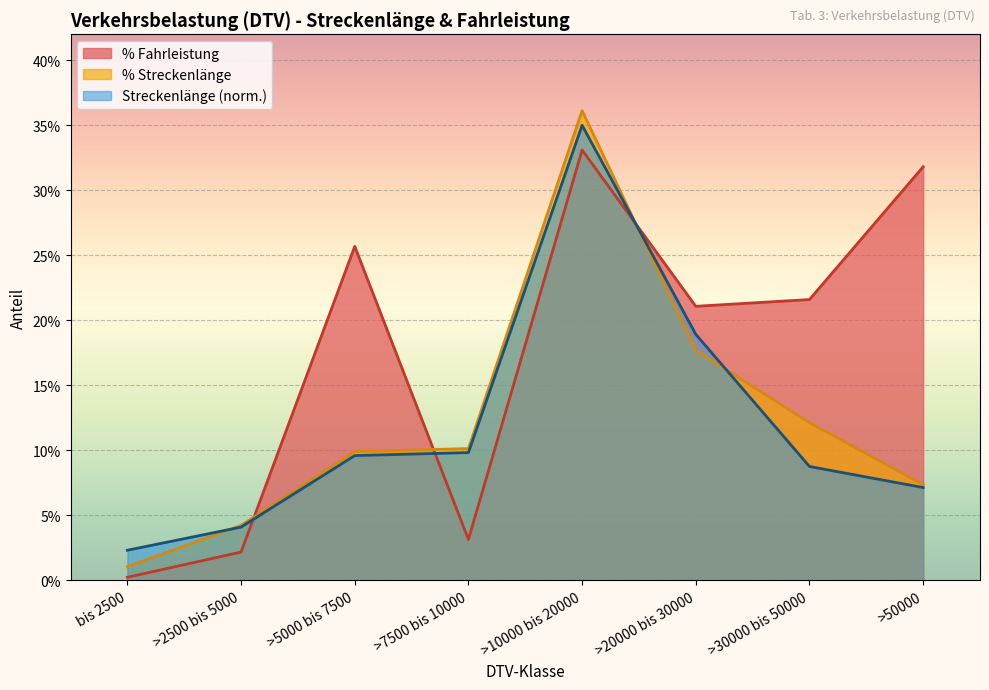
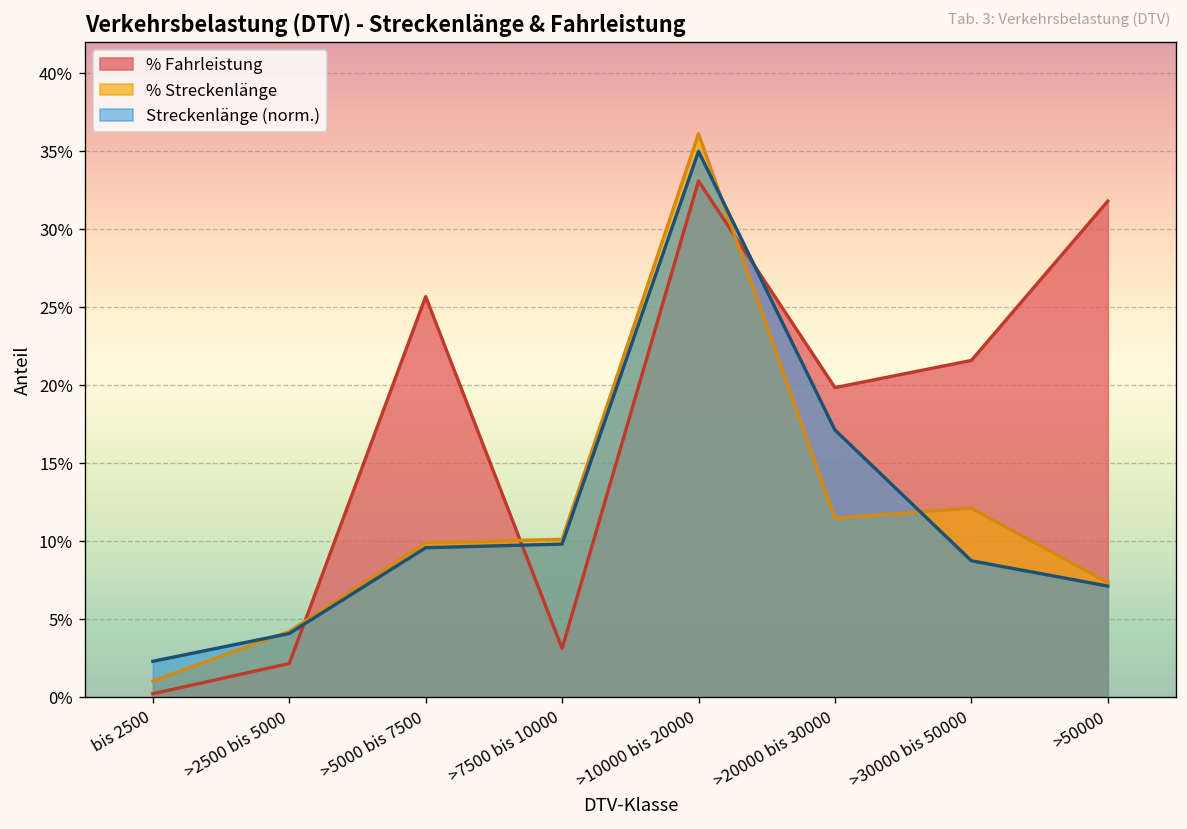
% Fahrleistung, >20000 bis 30000: 21.1% -> 19.9%
% Streckenlänge, >20000 bis 30000: 17.7% -> 11.5%
Streckenlänge (norm.), >20000 bis 30000: 18.9% -> 17.1%
